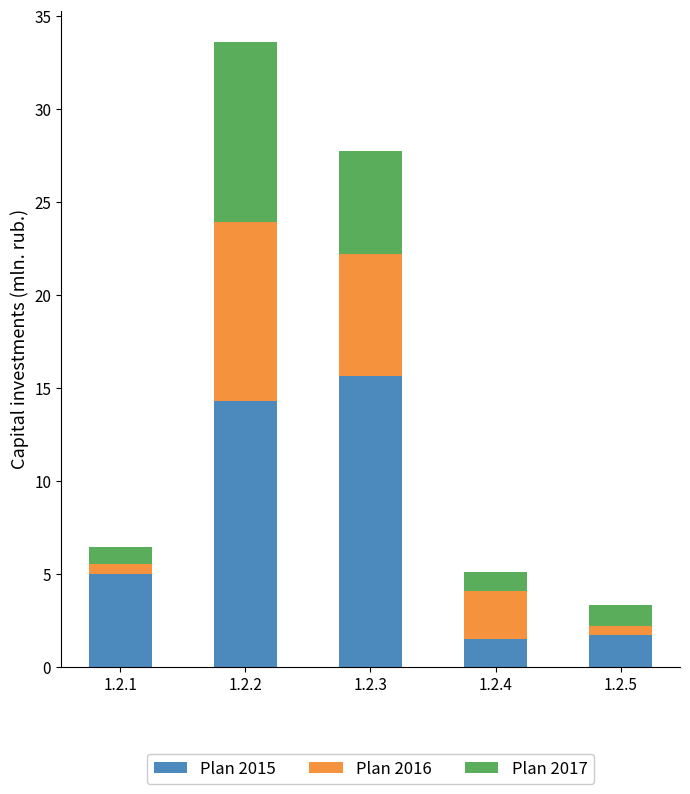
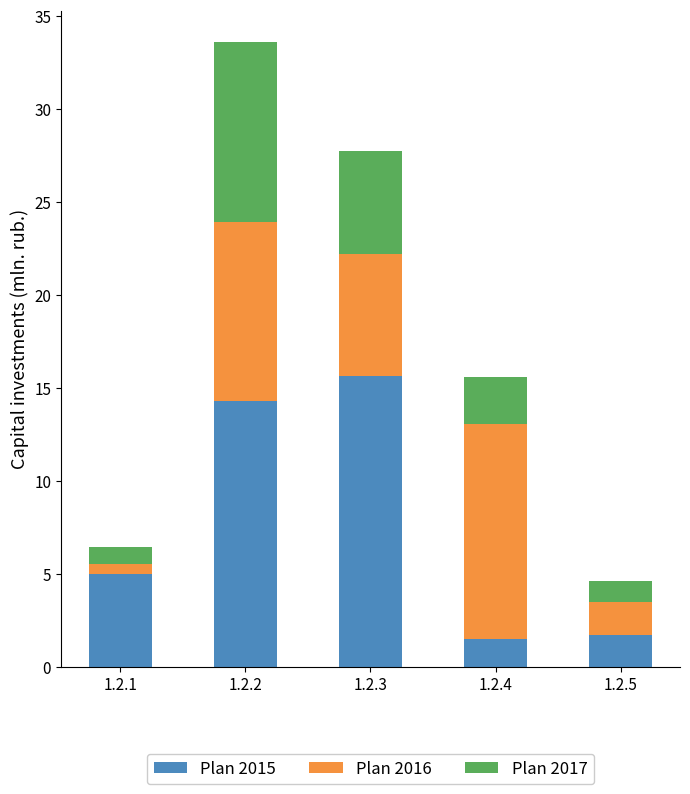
Plan 2016, 1.2.4: 2.6 -> 11.5
Plan 2017, 1.2.4: 1.0 -> 2.6
Plan 2016, 1.2.5: 0.5 -> 1.8
